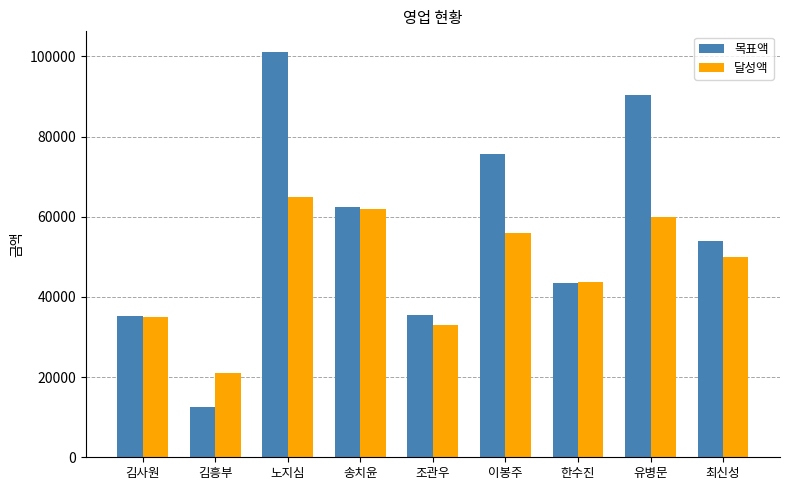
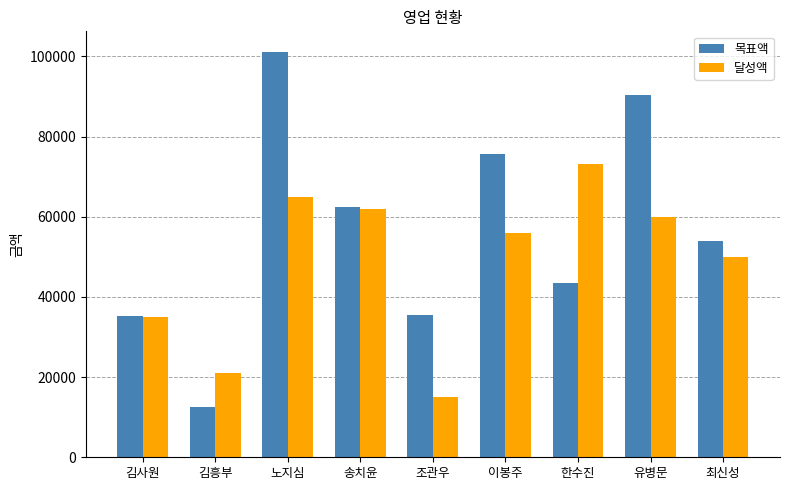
달성액, 조관우: 33000 -> 15000
달성액, 한수진: 44000 -> 73000
